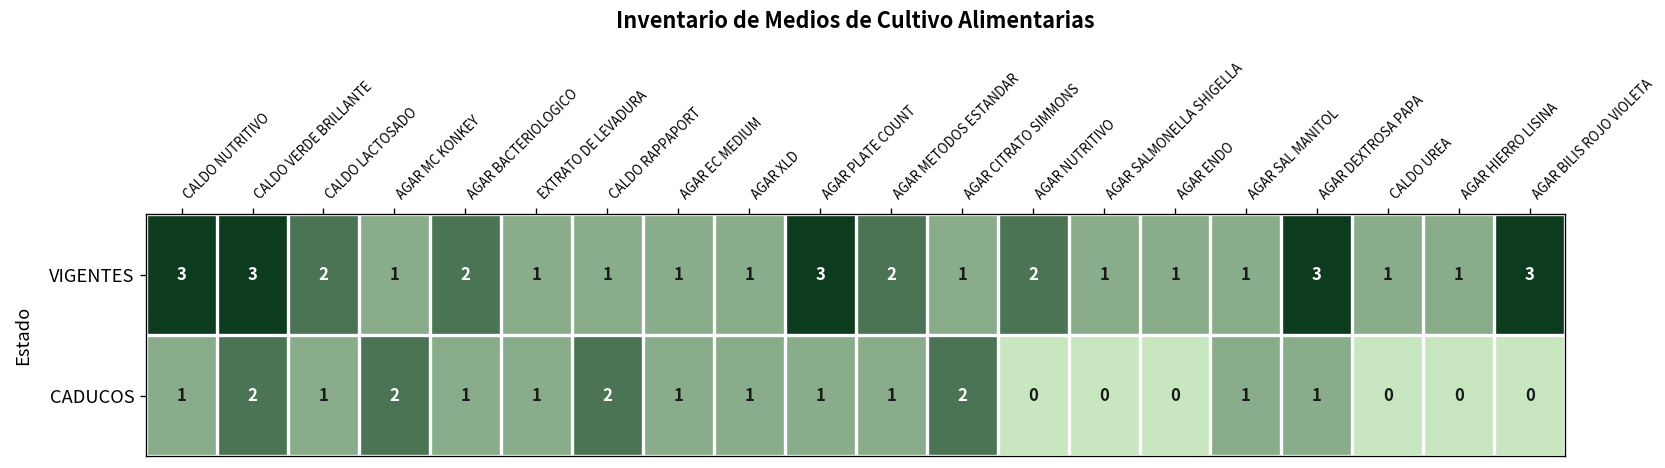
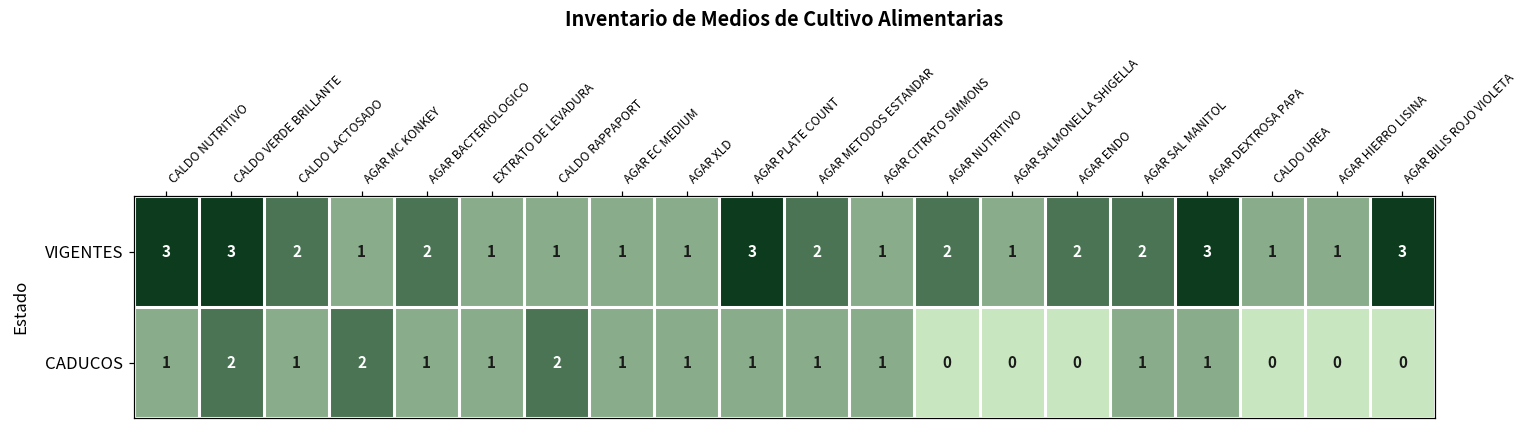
VIGENTES, AGAR ENDO: 1 -> 2
VIGENTES, AGAR SAL MANITOL: 1 -> 2
CADUCOS, AGAR CITRATO SIMMONS: 2 -> 1
